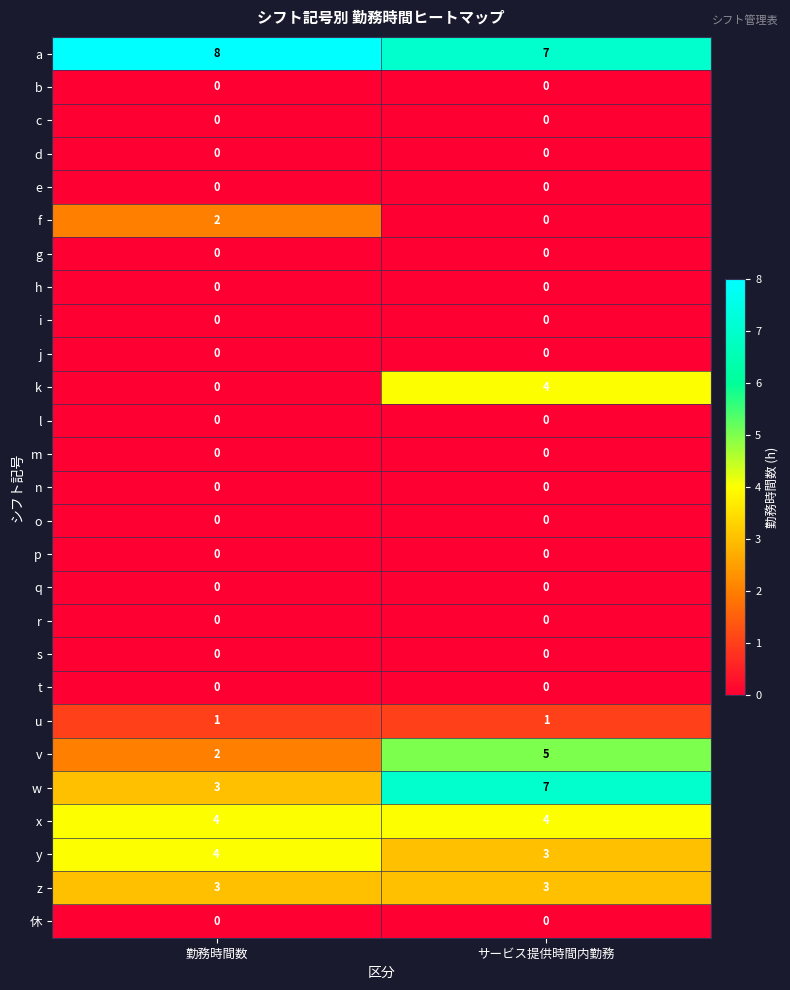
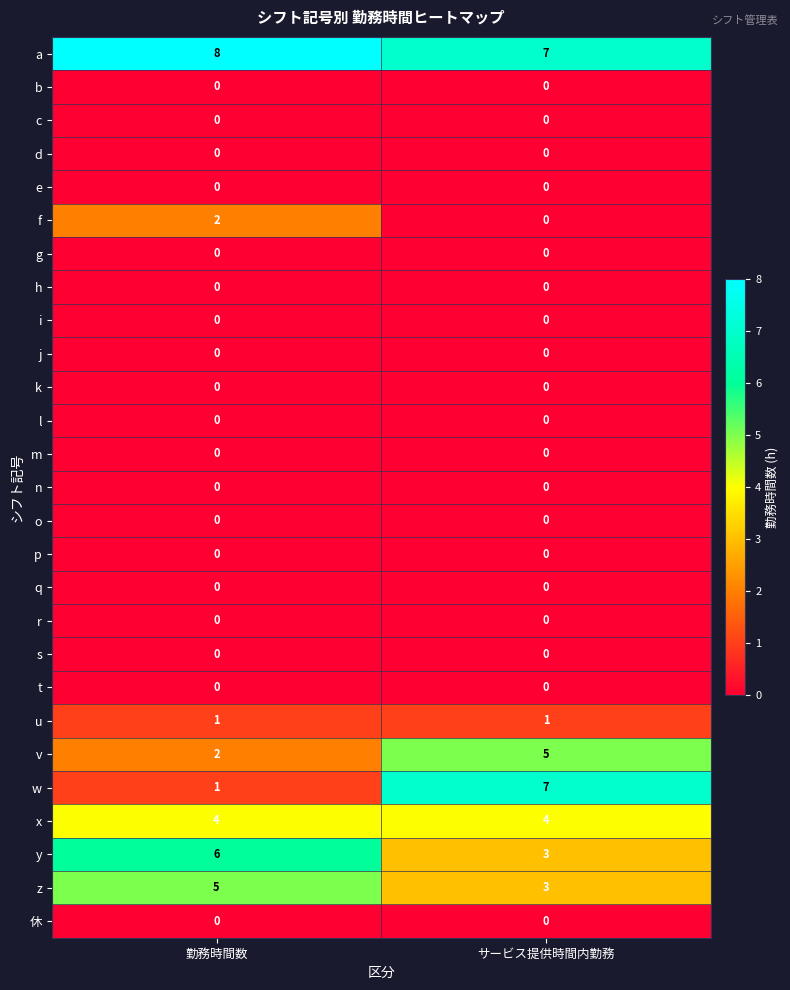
k, サービス提供時間内勤務: 4 -> 0
w, 勤務時間数: 3 -> 1
y, 勤務時間数: 4 -> 6
z, 勤務時間数: 3 -> 5
